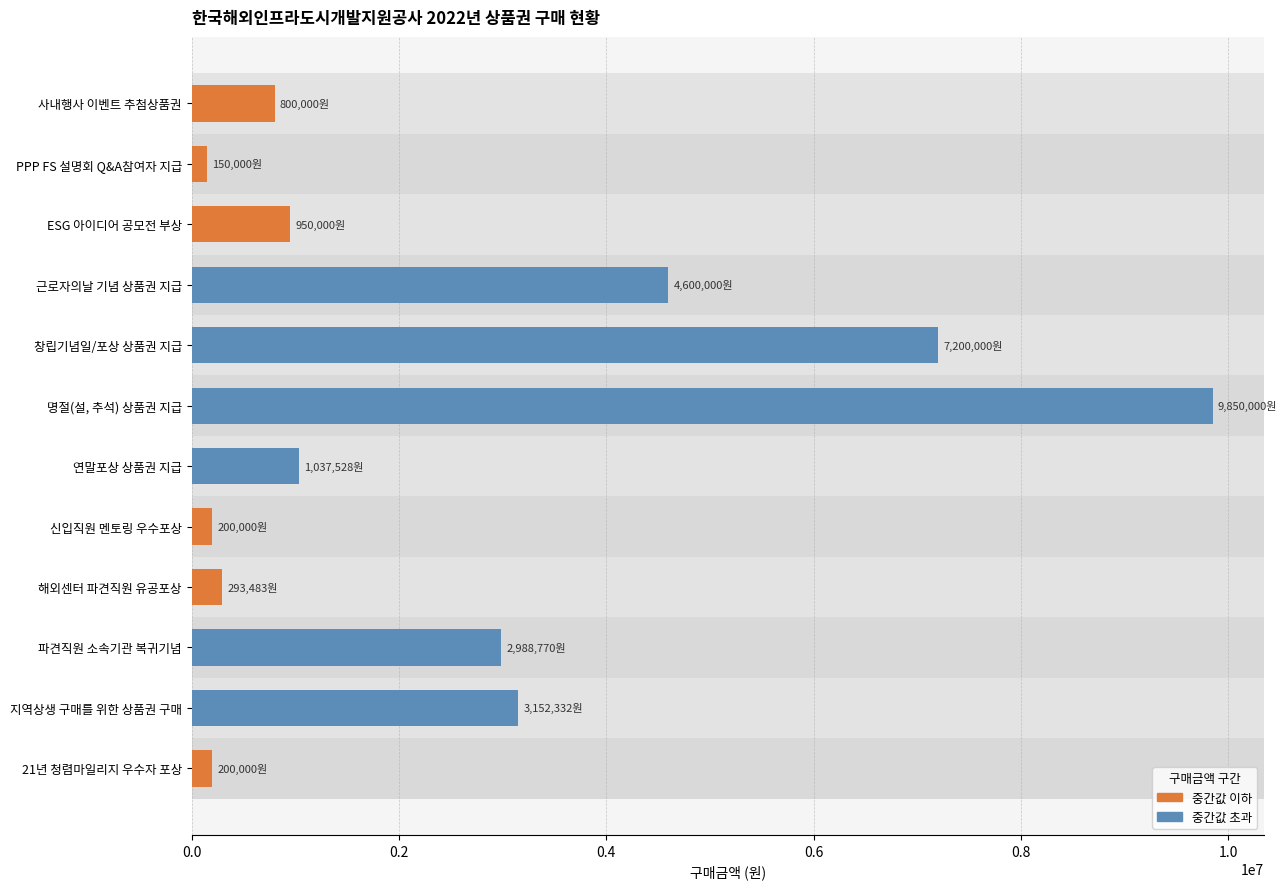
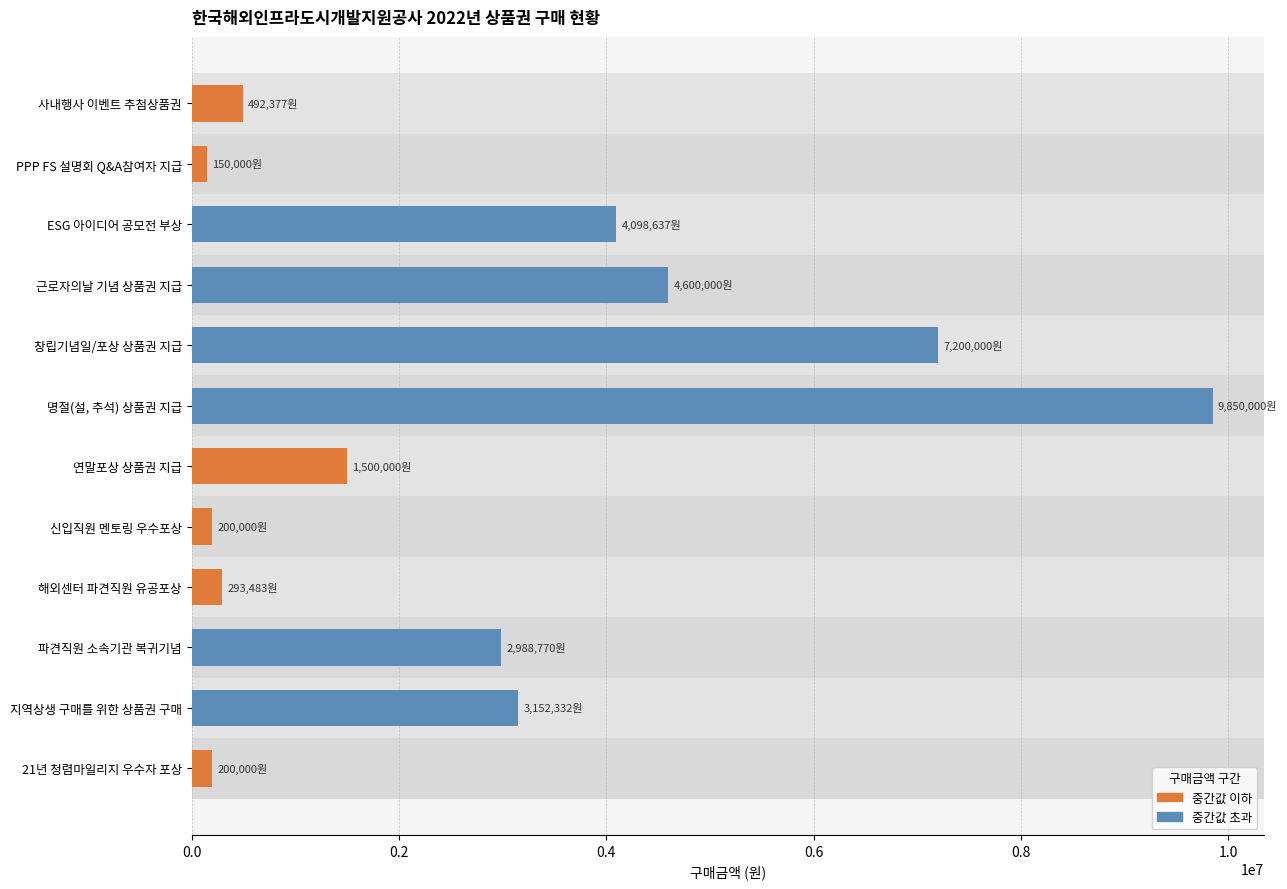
사내행사 이벤트 추첨상품권: 800,000원 -> 492,377원
ESG 아이디어 공모전 부상: 950,000원 -> 4,098,637원
연말포상 상품권 지급: 1,037,528원 -> 1,500,000원
